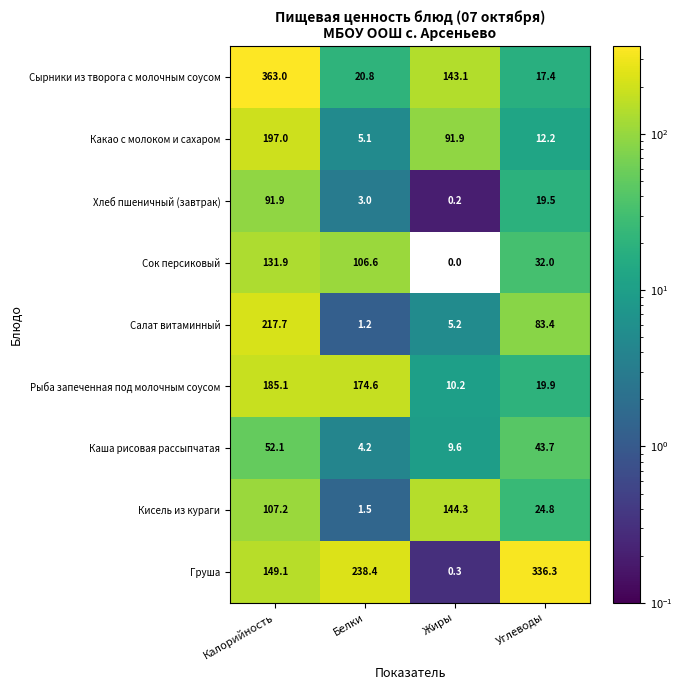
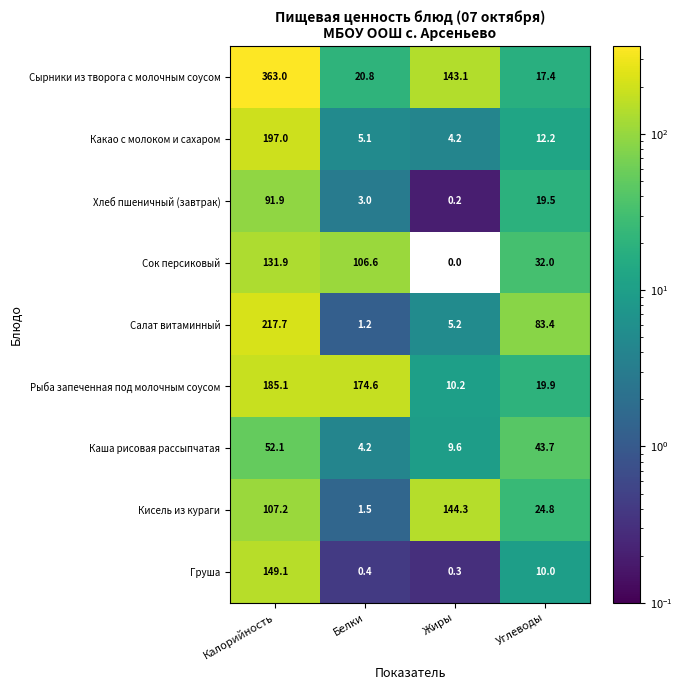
Какао с молоком и сахаром, Жиры: 91.9 -> 4.2
Груша, Белки: 238.4 -> 0.4
Груша, Углеводы: 336.3 -> 10.0
